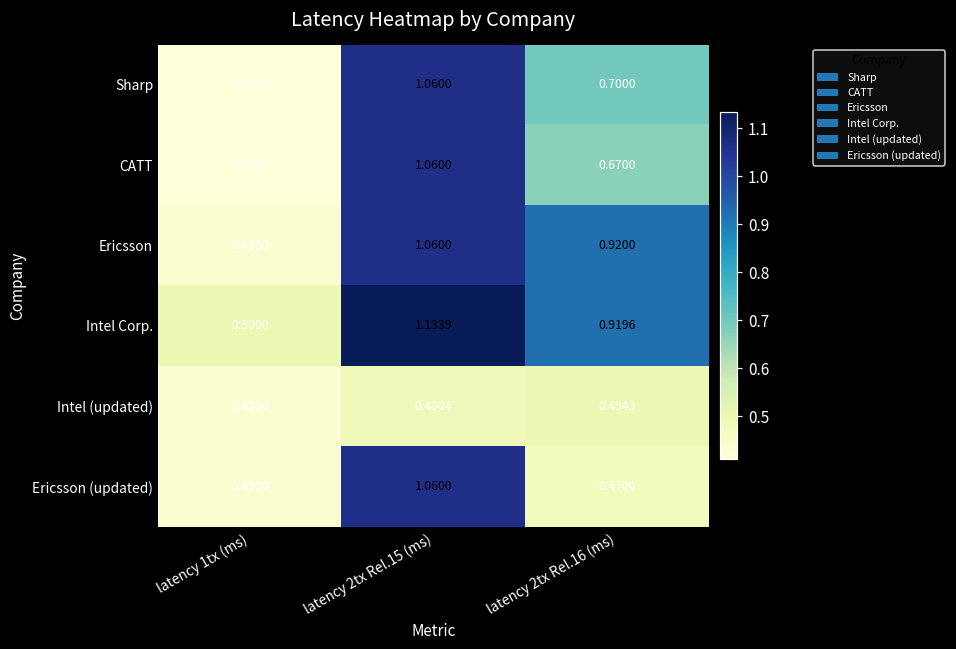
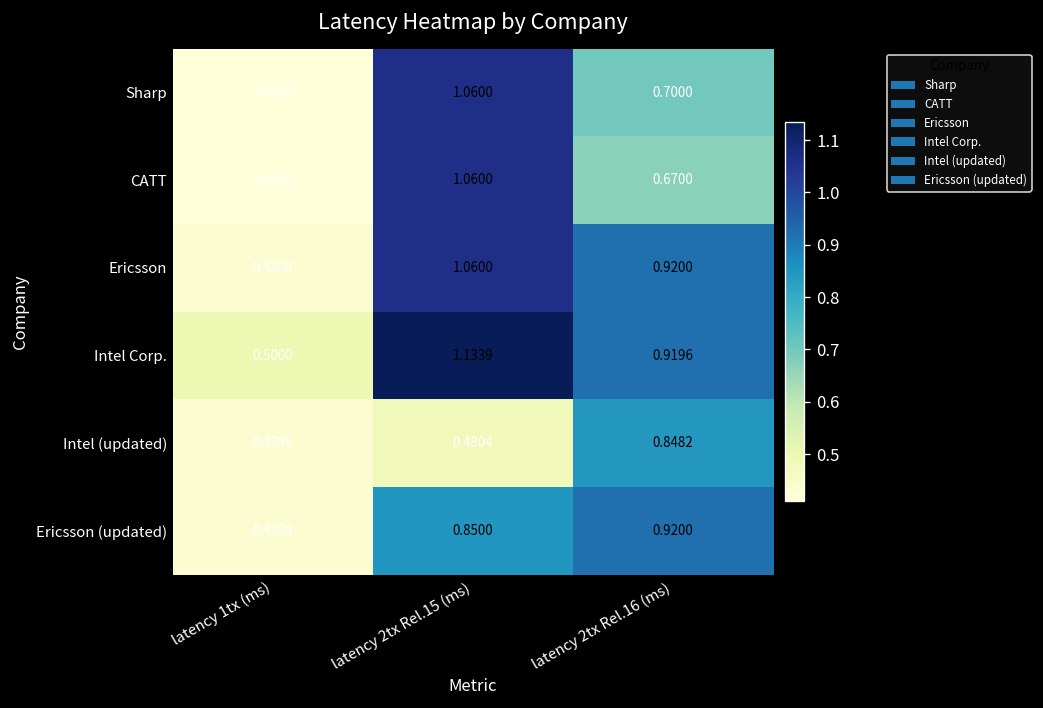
Intel (updated), latency 2tx Rel.16 (ms): 0.4943 -> 0.8482
Ericsson (updated), latency 2tx Rel.15 (ms): 1.0600 -> 0.8500
Ericsson (updated), latency 2tx Rel.16 (ms): 0.4700 -> 0.9200
